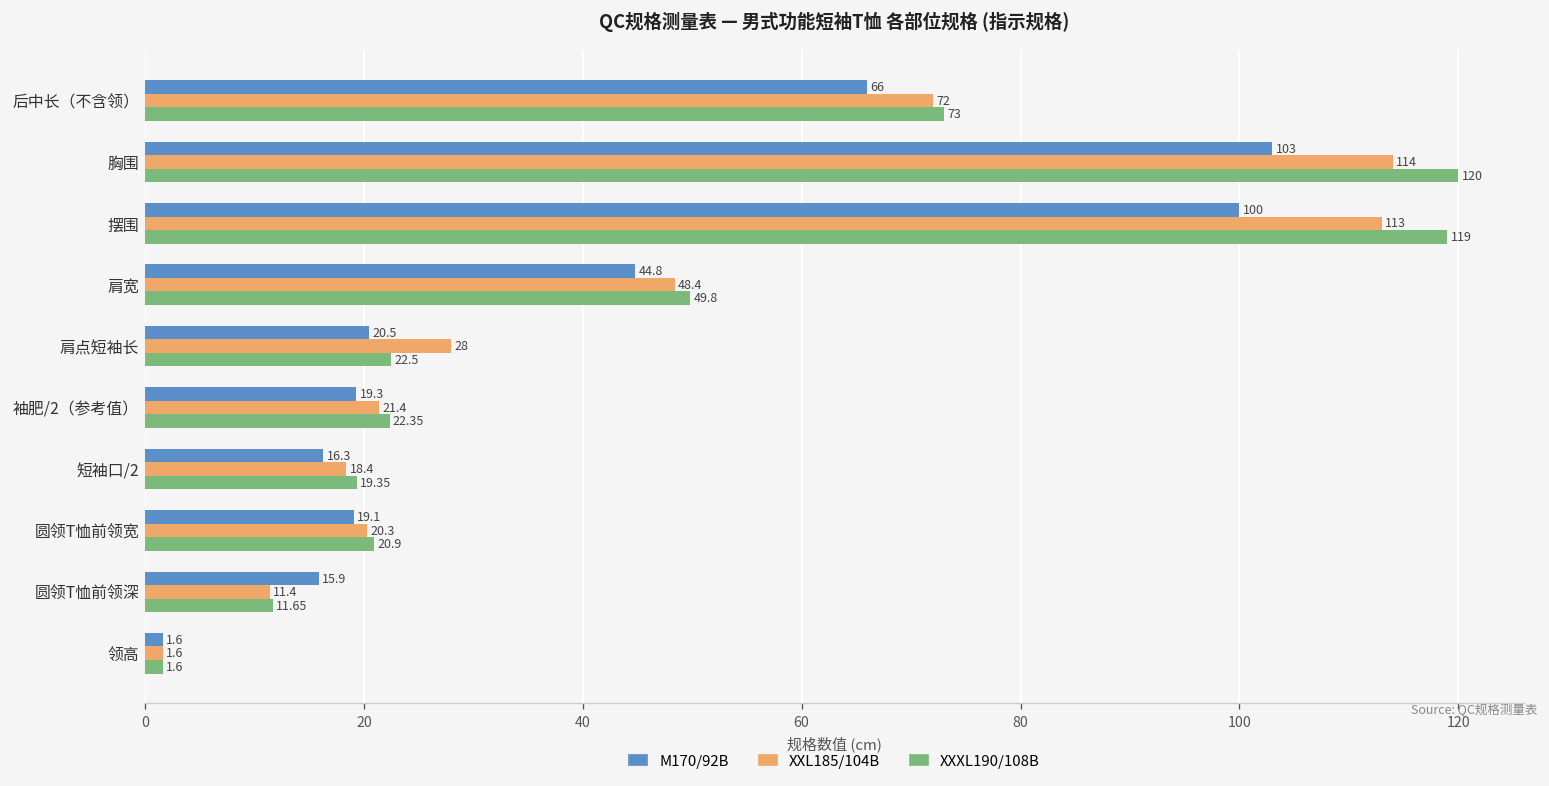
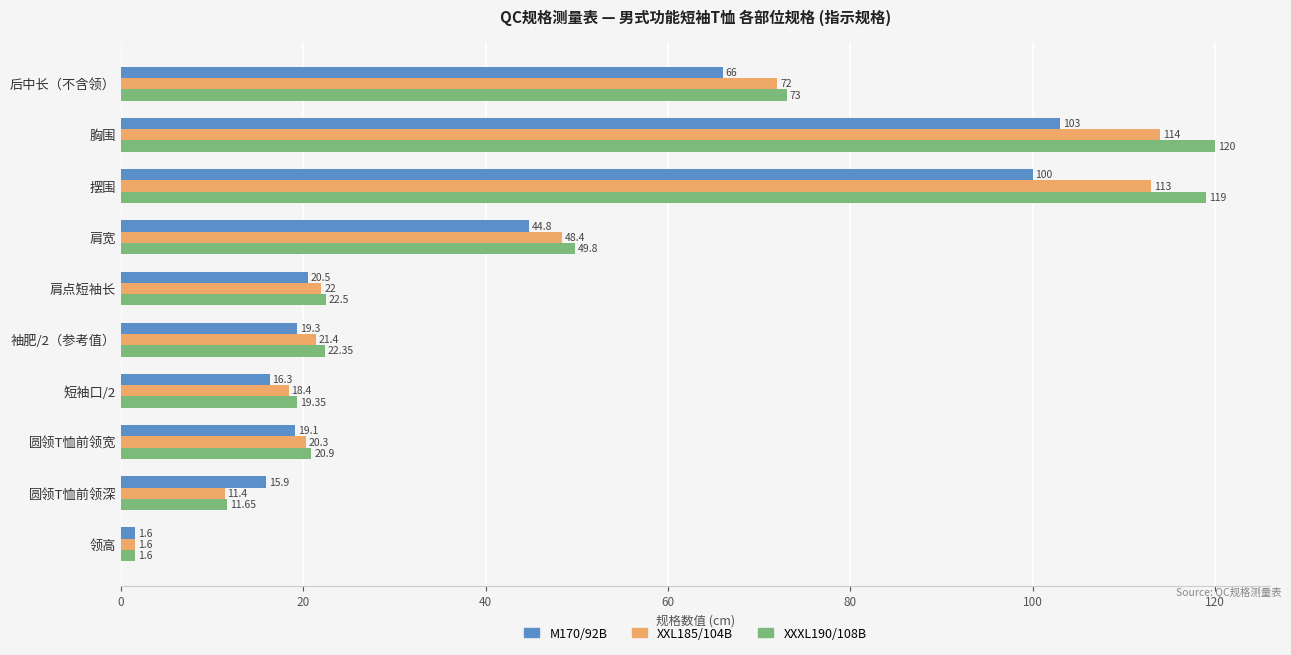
XXL185/104B, 肩点短袖长: 28 -> 22
